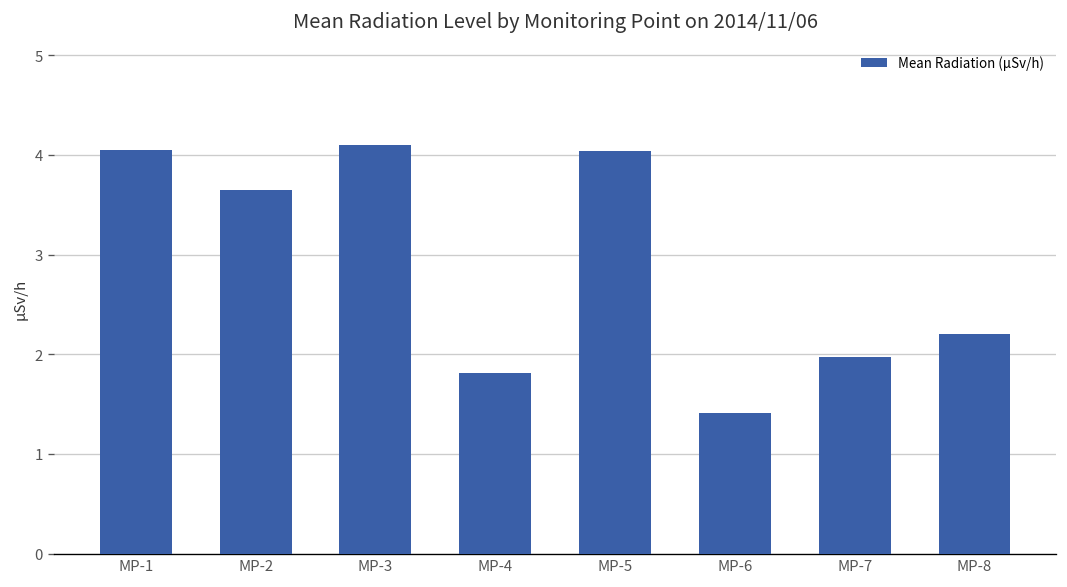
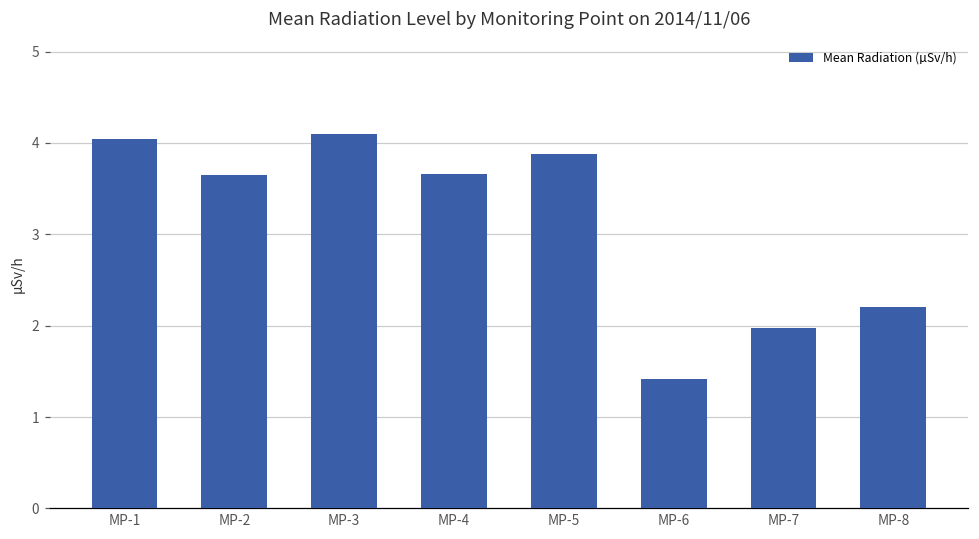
MP-4: 1.8 -> 3.7
MP-5: 4.0 -> 3.9
